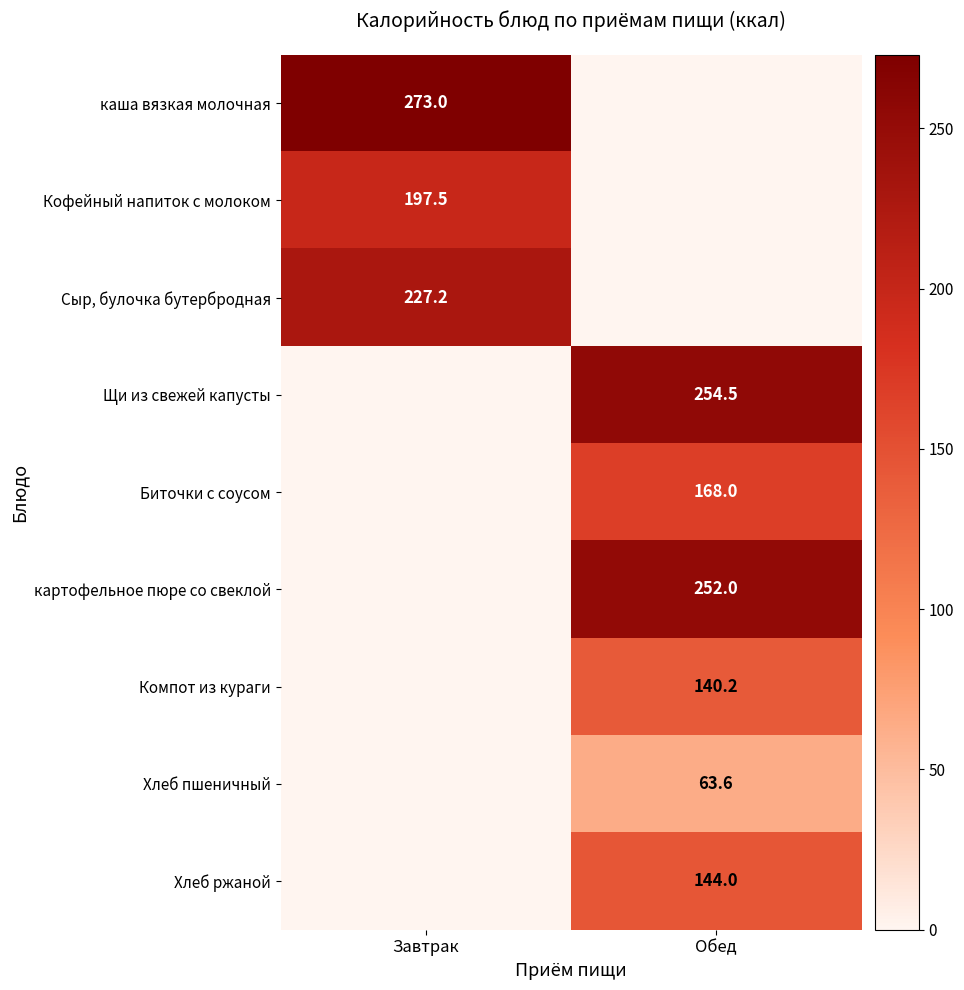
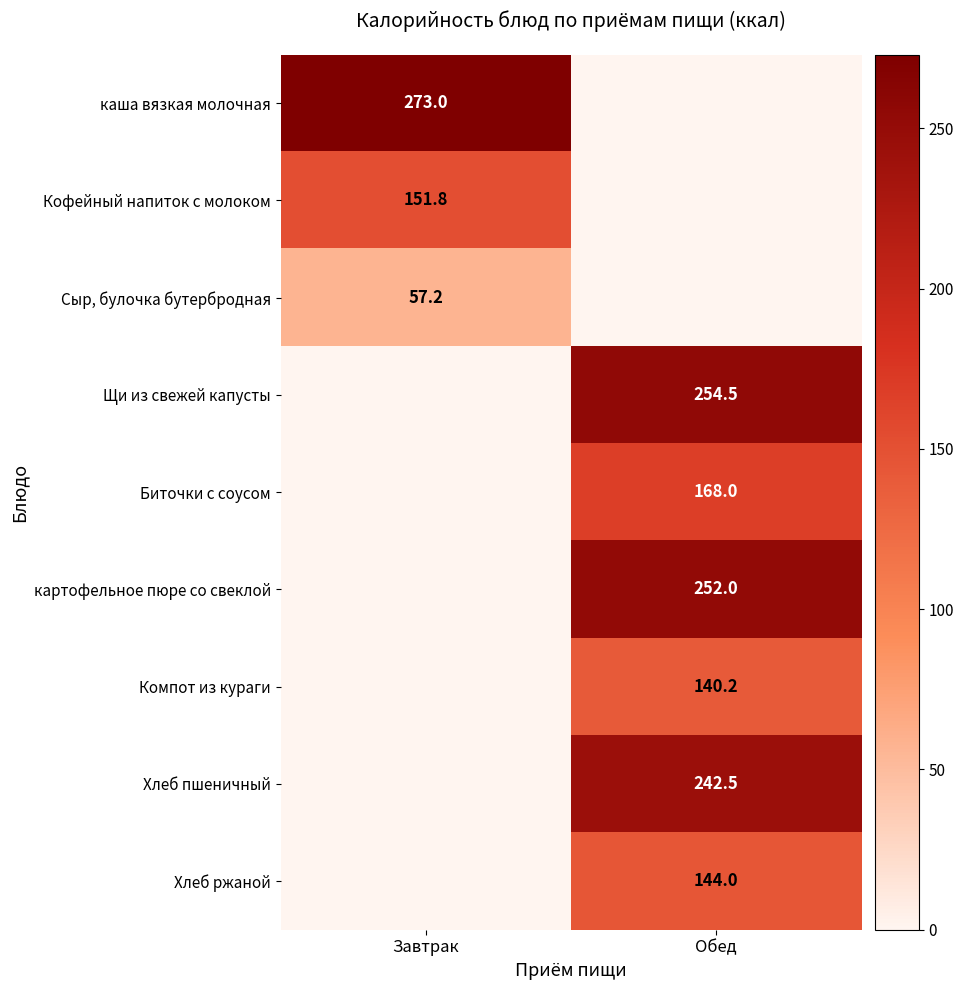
Кофейный напиток с молоком, Завтрак: 197.5 -> 151.8
Сыр, булочка бутербродная, Завтрак: 227.2 -> 57.2
Хлеб пшеничный, Обед: 63.6 -> 242.5
